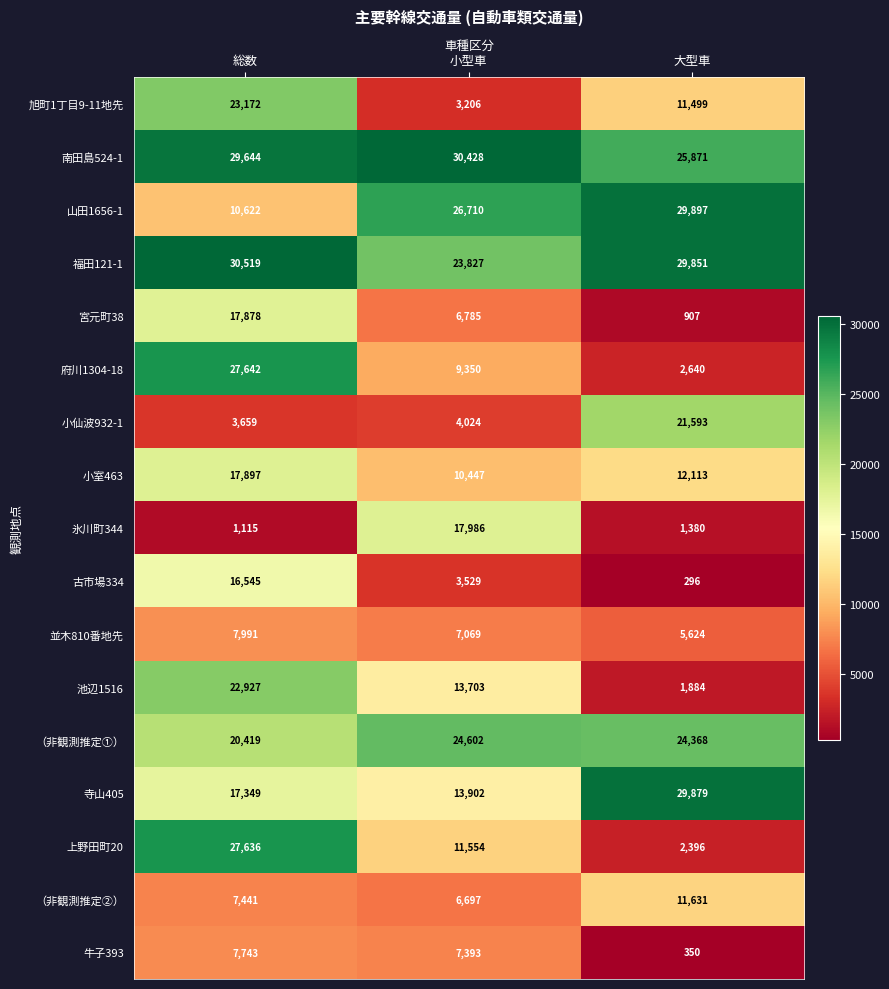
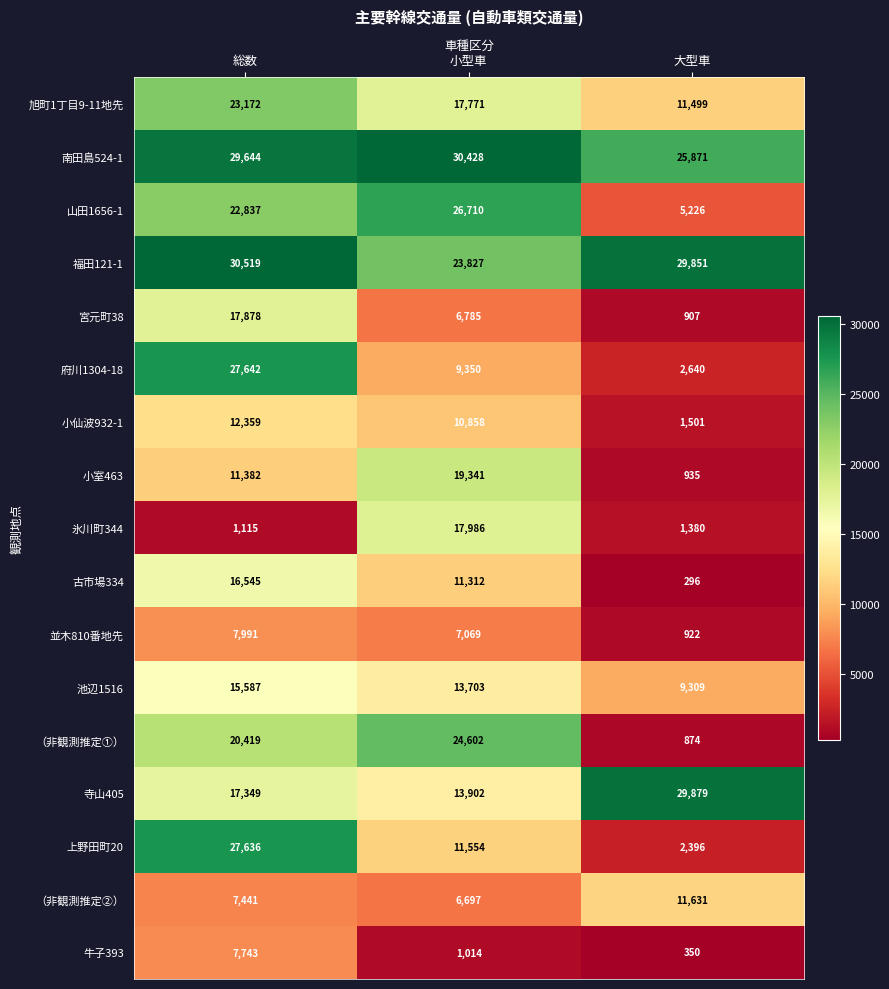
旭町1丁目9-11地先, 小型車: 3,206 -> 17,771
山田1656-1, 総数: 10,622 -> 22,837
山田1656-1, 大型車: 29,897 -> 5,226
小仙波932-1, 総数: 3,659 -> 12,359
小仙波932-1, 小型車: 4,024 -> 10,858
小仙波932-1, 大型車: 21,593 -> 1,501
小室463, 総数: 17,897 -> 11,382
小室463, 小型車: 10,447 -> 19,341
小室463, 大型車: 12,113 -> 935
古市場334, 小型車: 3,529 -> 11,312
並木810番地先, 大型車: 5,624 -> 922
池辺1516, 総数: 22,927 -> 15,587
池辺1516, 大型車: 1,884 -> 9,309
（非観測推定①）, 大型車: 24,368 -> 874
牛子393, 小型車: 7,393 -> 1,014
